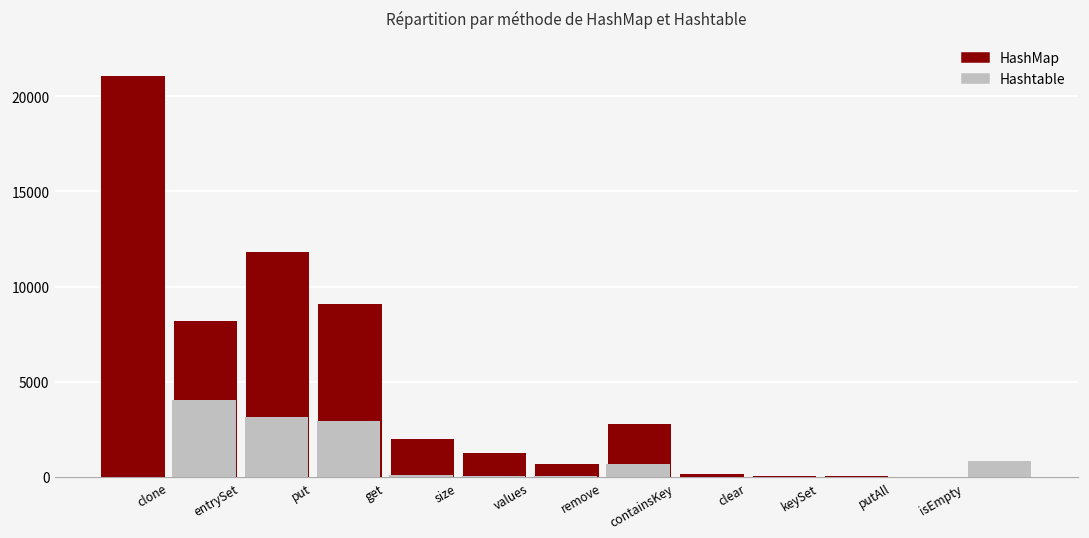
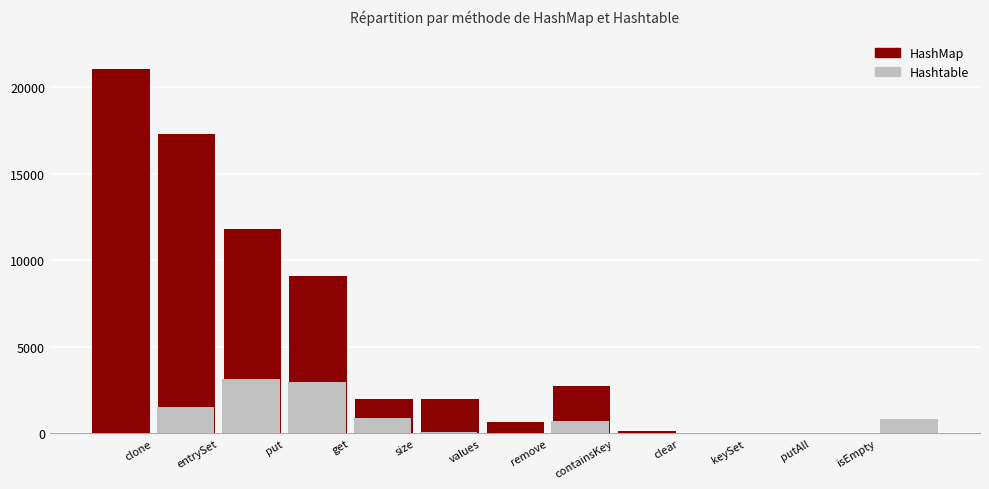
Hashtable, clone: 4000 -> 1500
HashMap, entrySet: 8200 -> 17300
Hashtable, get: 100 -> 900
HashMap, values: 1200 -> 2000
